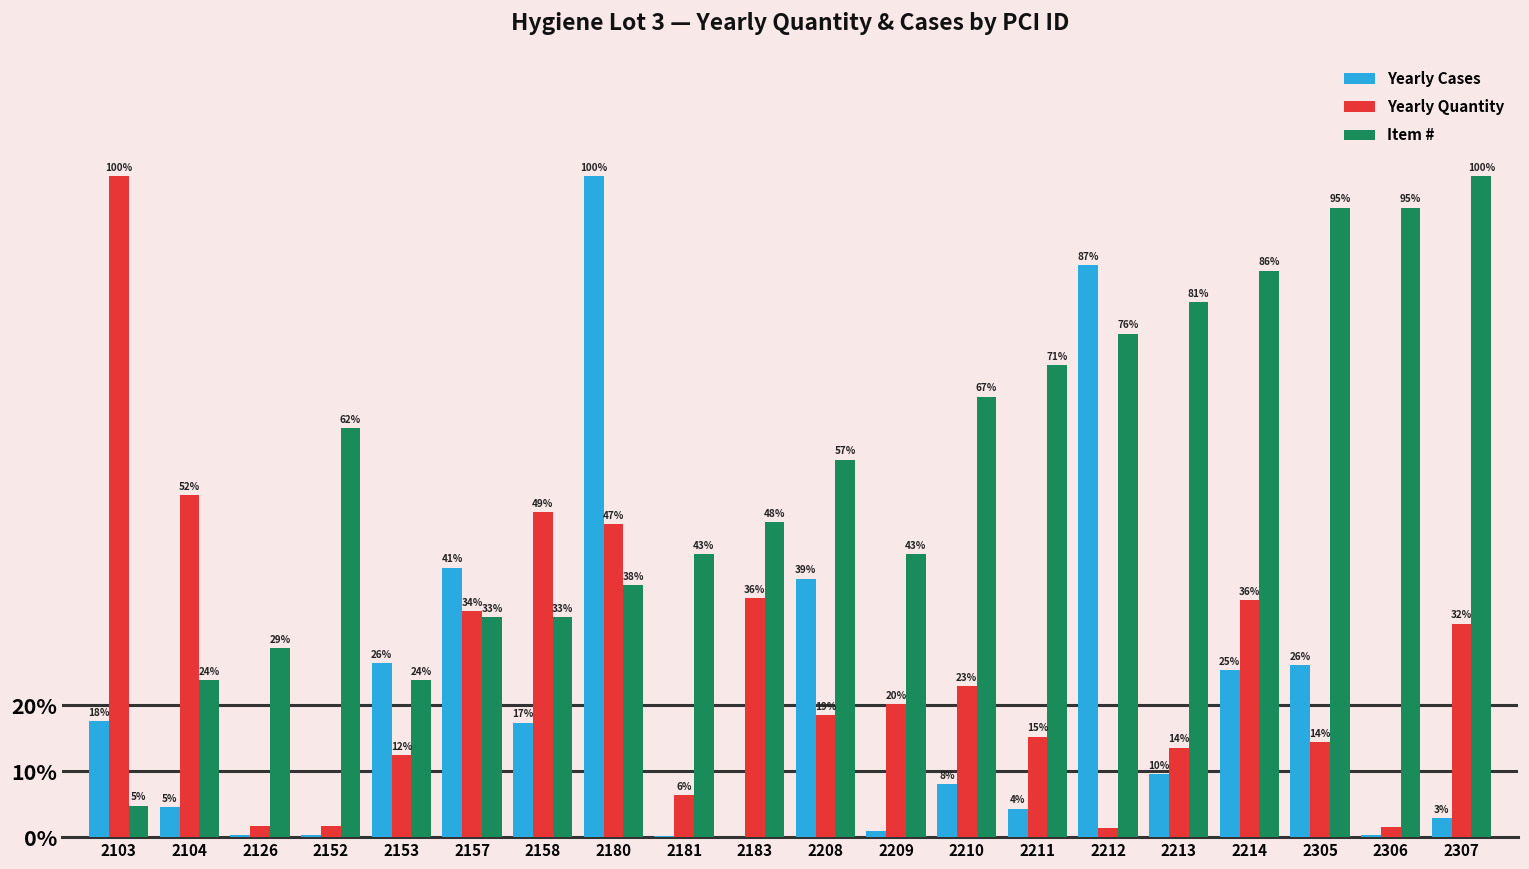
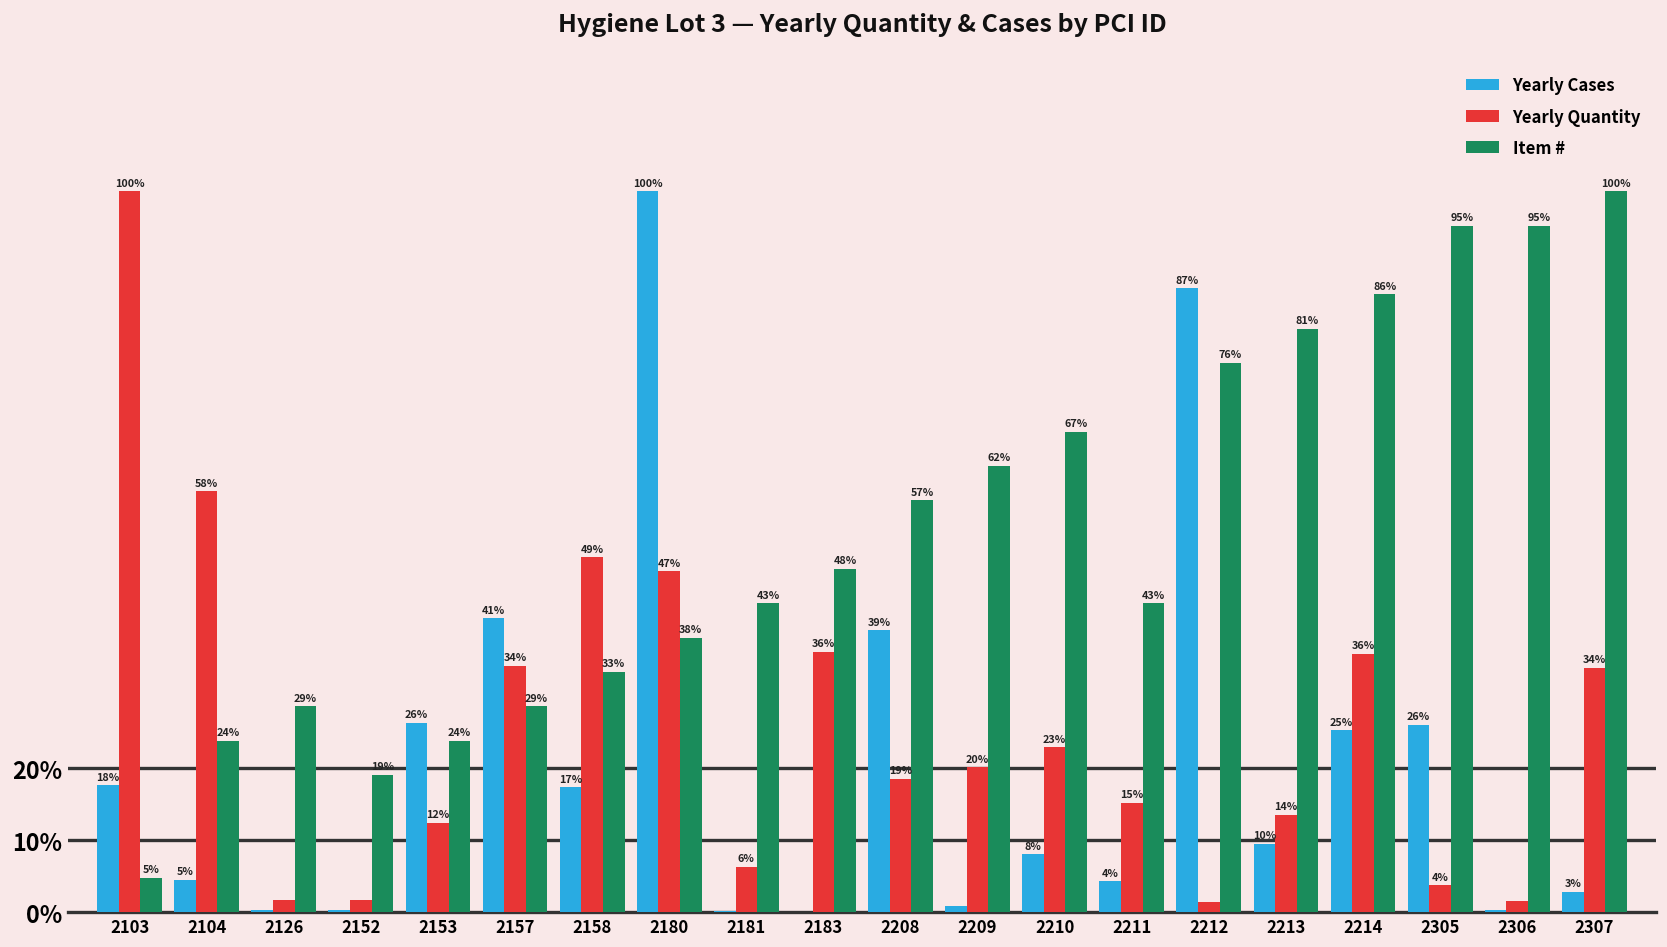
Yearly Quantity, 2104: 52% -> 58%
Item #, 2152: 62% -> 19%
Item #, 2157: 33% -> 29%
Item #, 2209: 43% -> 62%
Item #, 2211: 71% -> 43%
Yearly Quantity, 2305: 14% -> 4%
Yearly Quantity, 2307: 32% -> 34%
